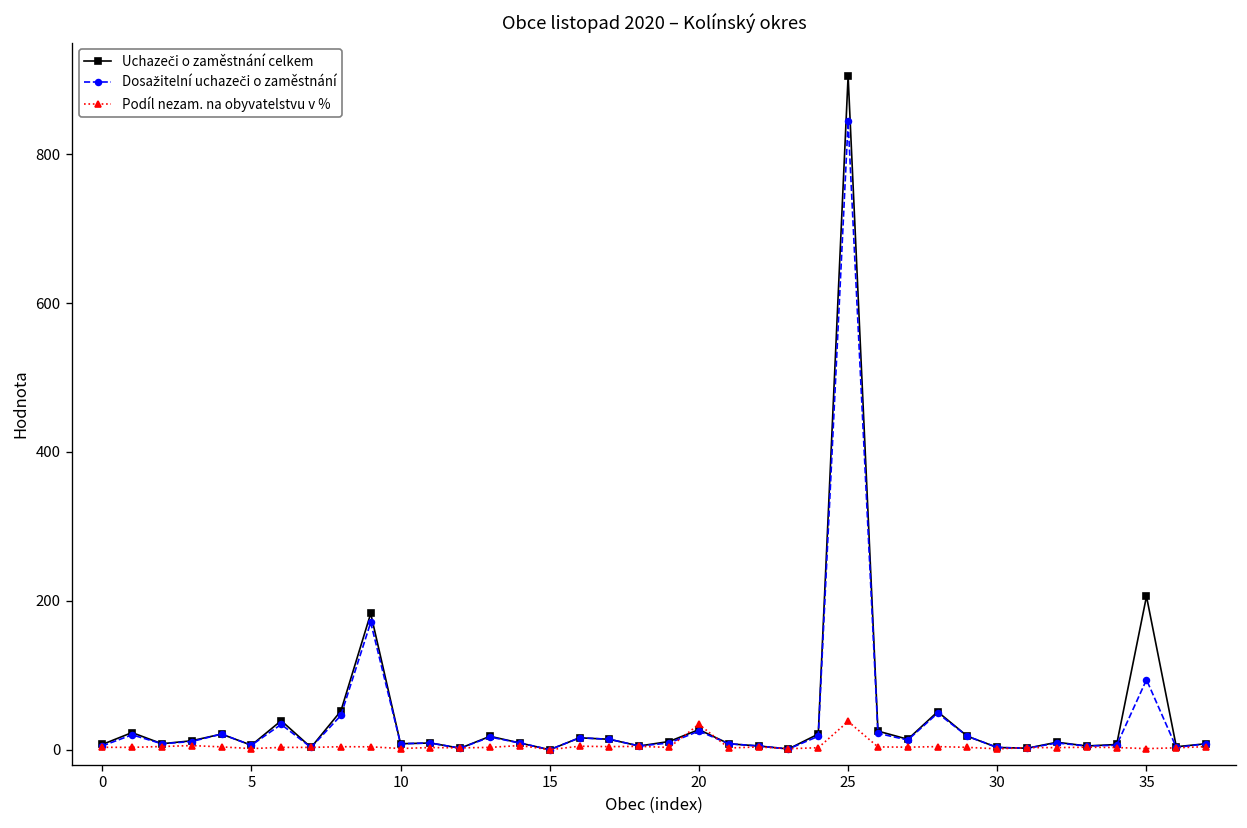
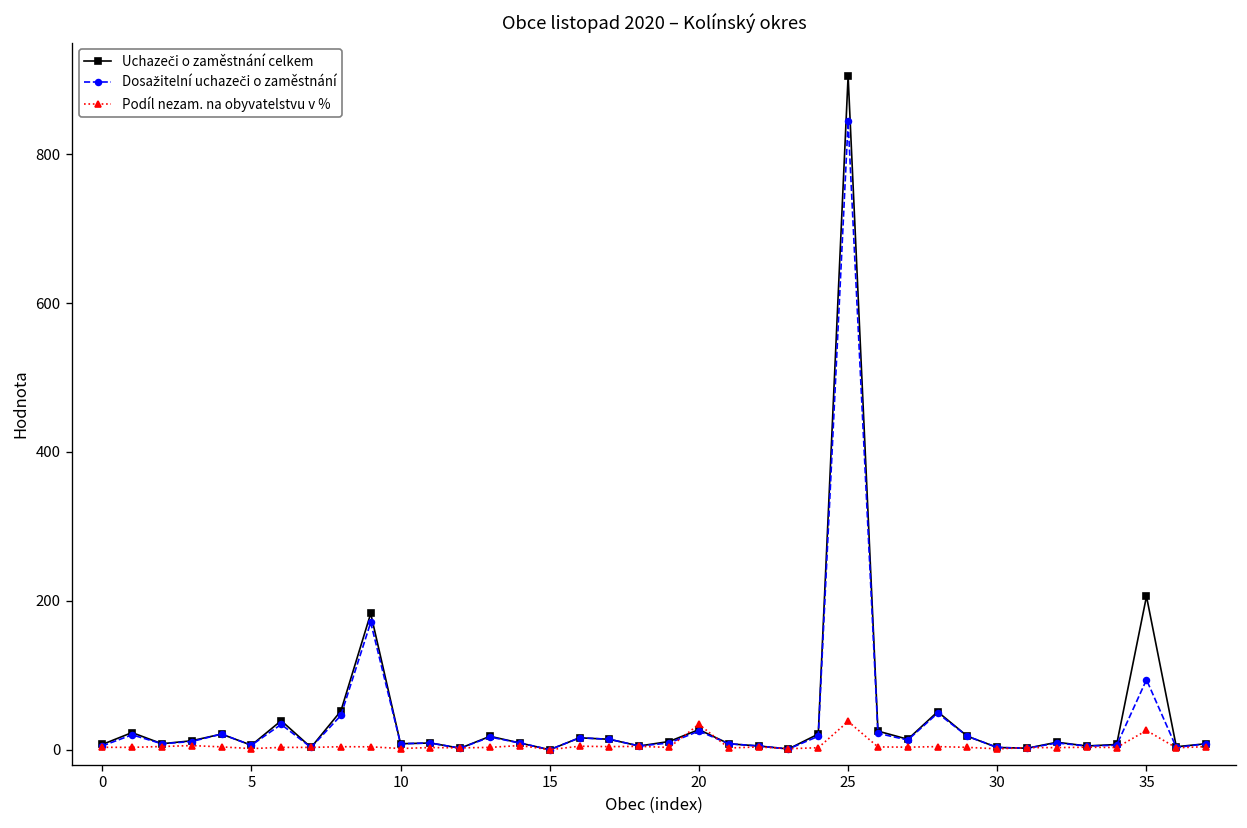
Podíl nezam. na obyvatelstvu v %, 35: 0 -> 30
